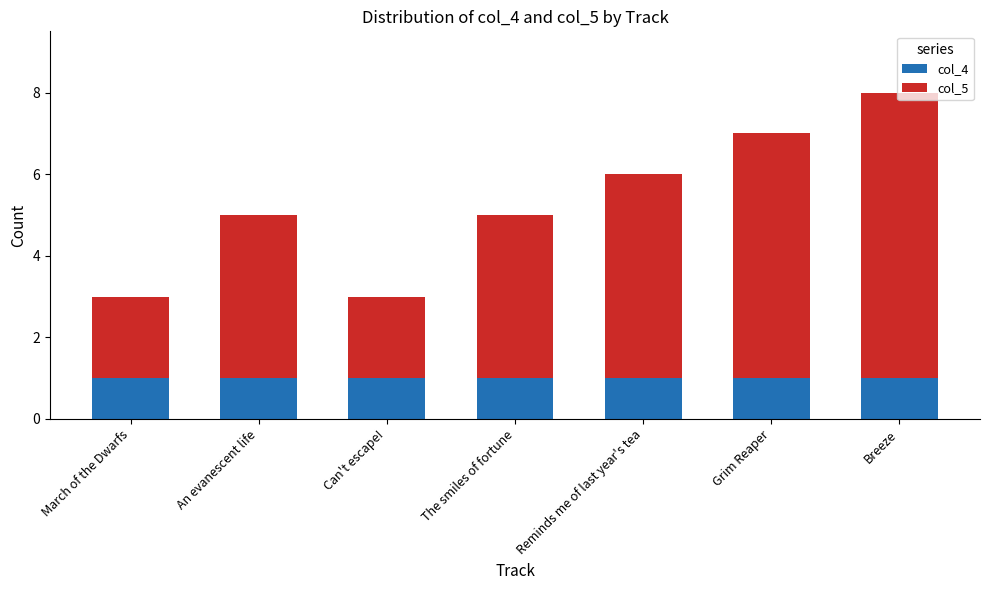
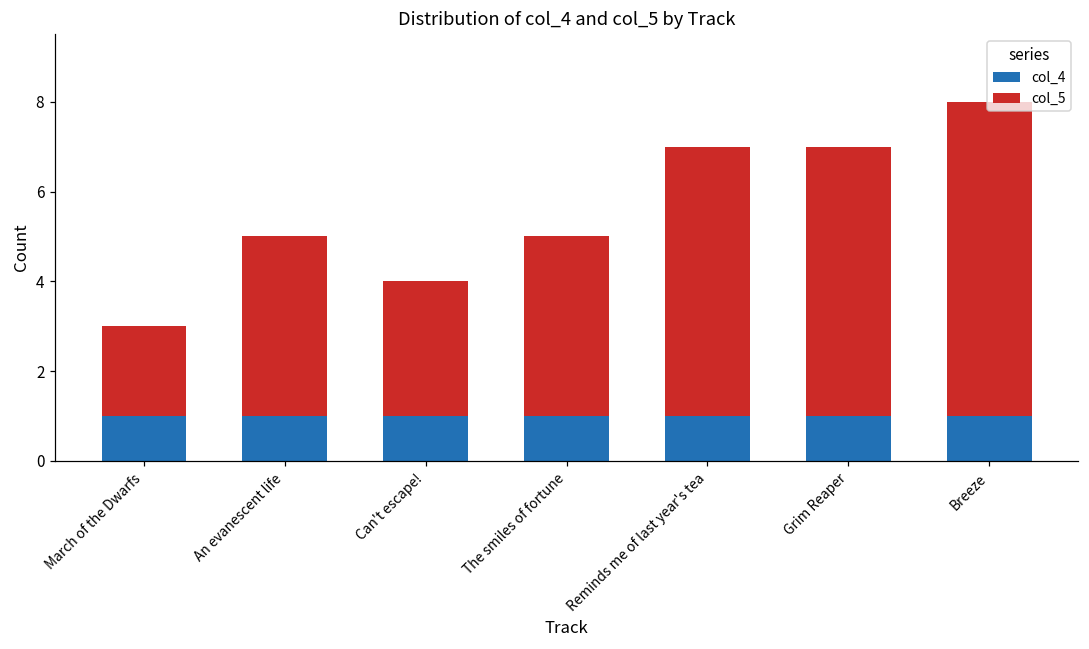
col_5, Can't escape!: 2 -> 3
col_5, Reminds me of last year's tea: 5 -> 6
